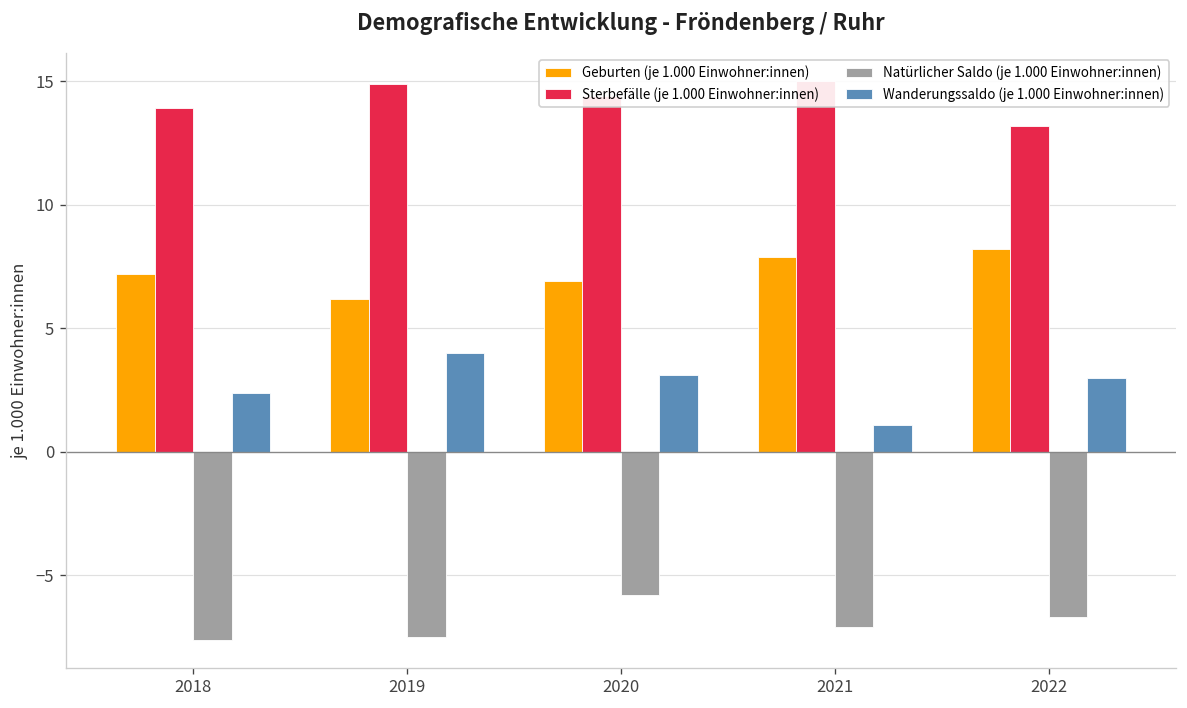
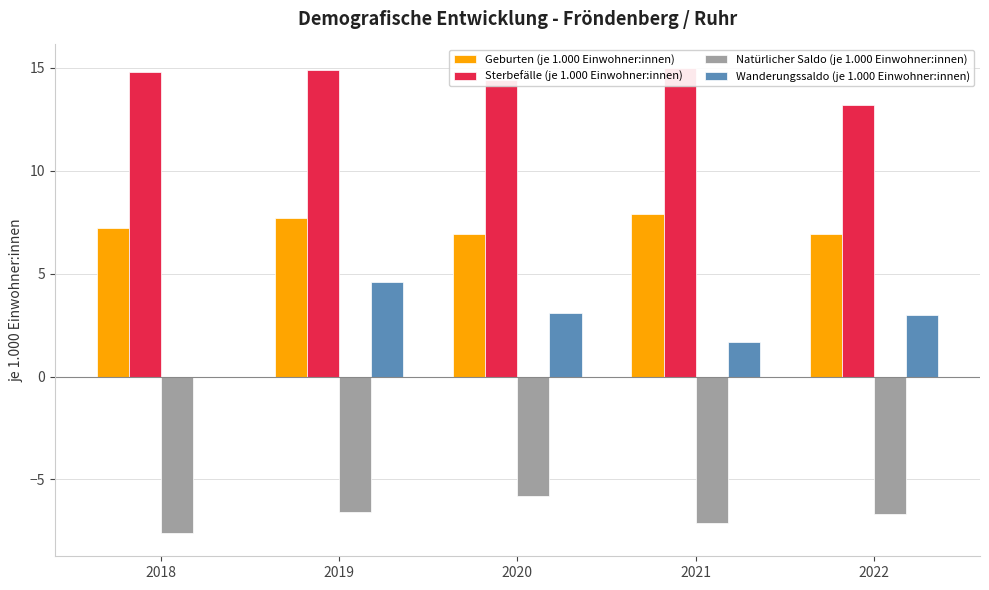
Sterbefälle (je 1.000 Einwohner:innen), 2018: 13.9 -> 14.8
Wanderungssaldo (je 1.000 Einwohner:innen), 2018: 2.4 -> 0.0
Geburten (je 1.000 Einwohner:innen), 2019: 6.2 -> 7.7
Natürlicher Saldo (je 1.000 Einwohner:innen), 2019: -7.5 -> -6.6
Wanderungssaldo (je 1.000 Einwohner:innen), 2019: 4.0 -> 4.6
Wanderungssaldo (je 1.000 Einwohner:innen), 2021: 1.1 -> 1.7
Geburten (je 1.000 Einwohner:innen), 2022: 8.2 -> 6.9
